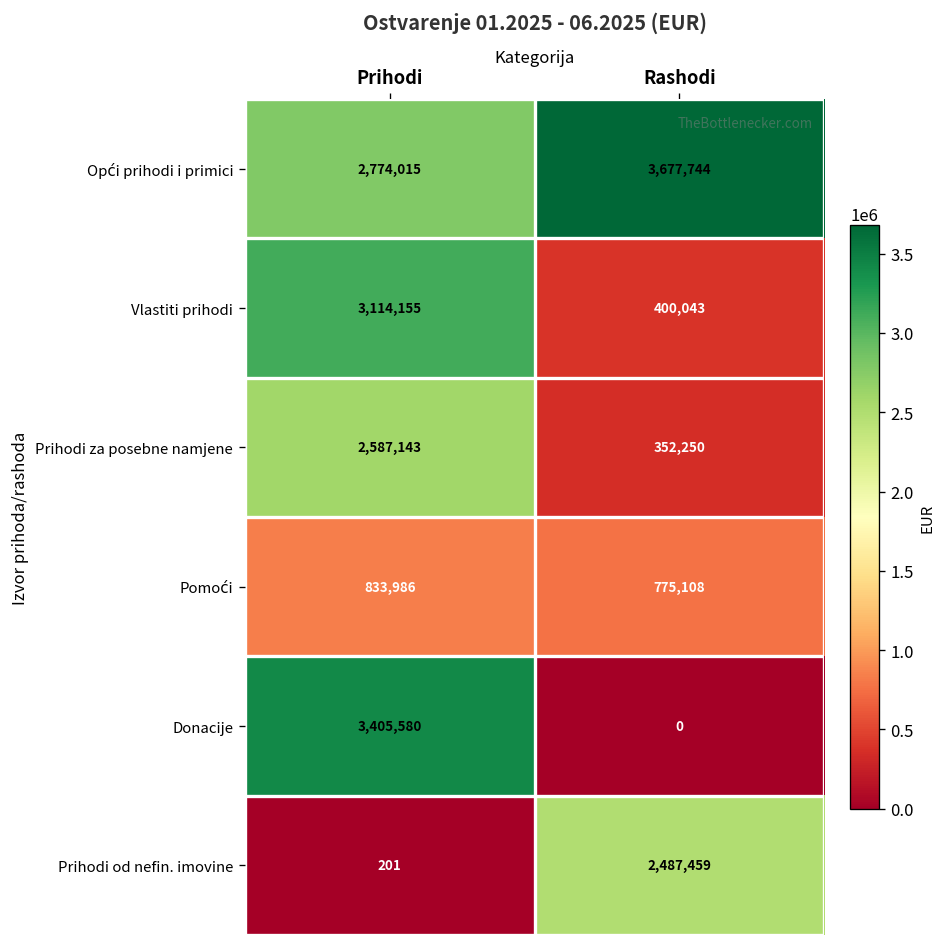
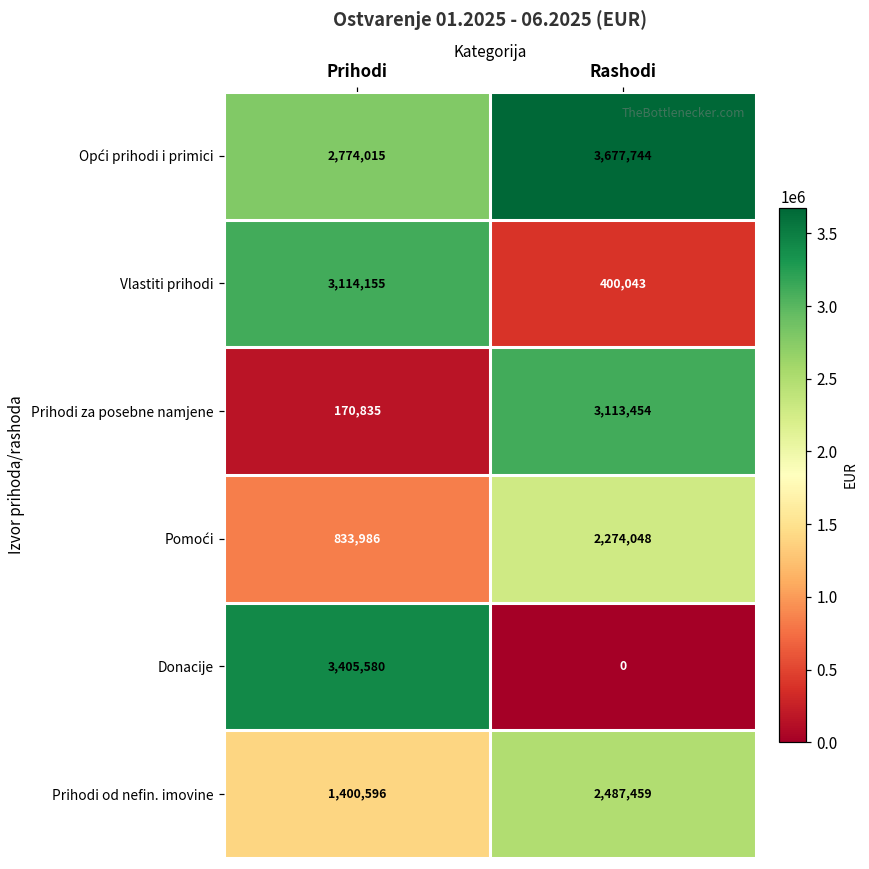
Prihodi za posebne namjene, Prihodi: 2,587,143 -> 170,835
Prihodi za posebne namjene, Rashodi: 352,250 -> 3,113,454
Pomoći, Rashodi: 775,108 -> 2,274,048
Prihodi od nefin. imovine, Prihodi: 201 -> 1,400,596
